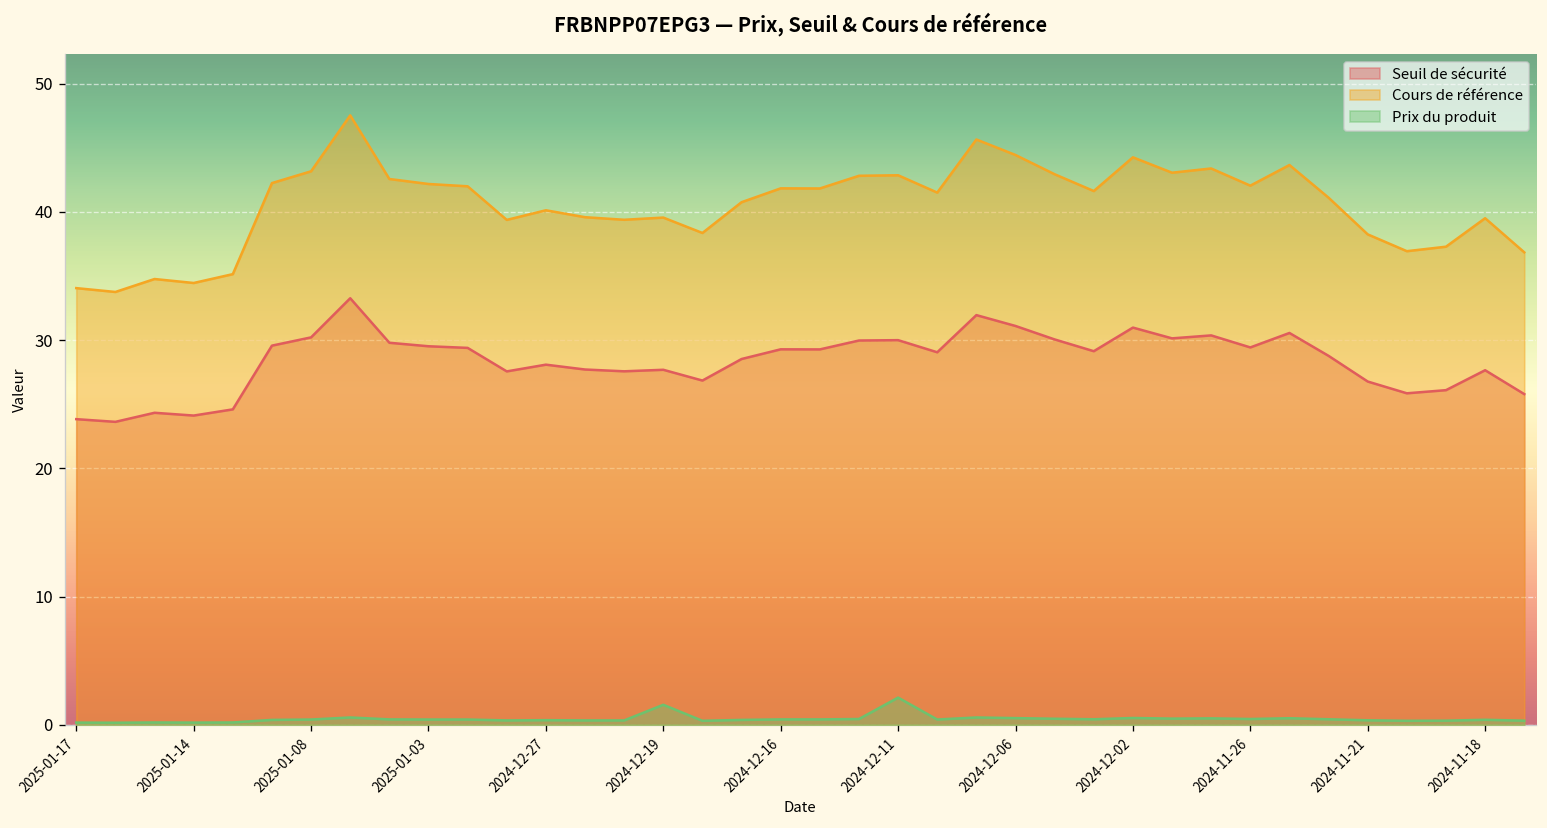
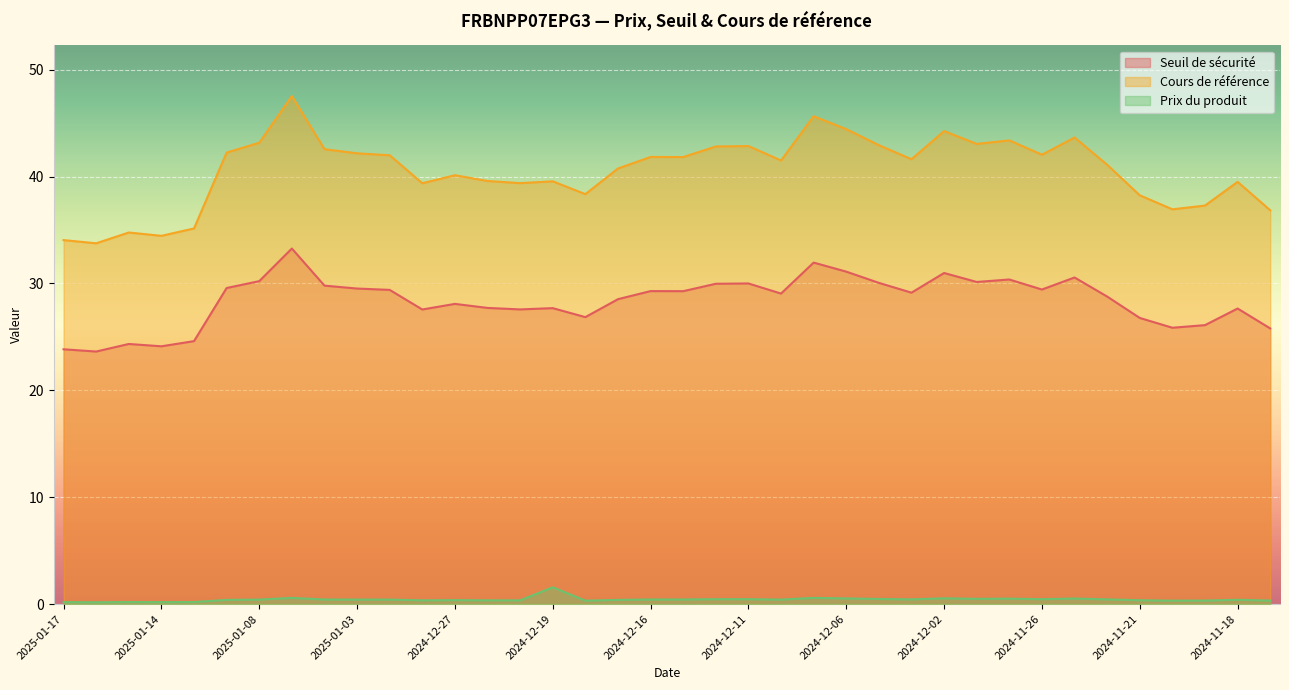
Prix du produit, 2024-12-11: 2.1 -> 0.5
